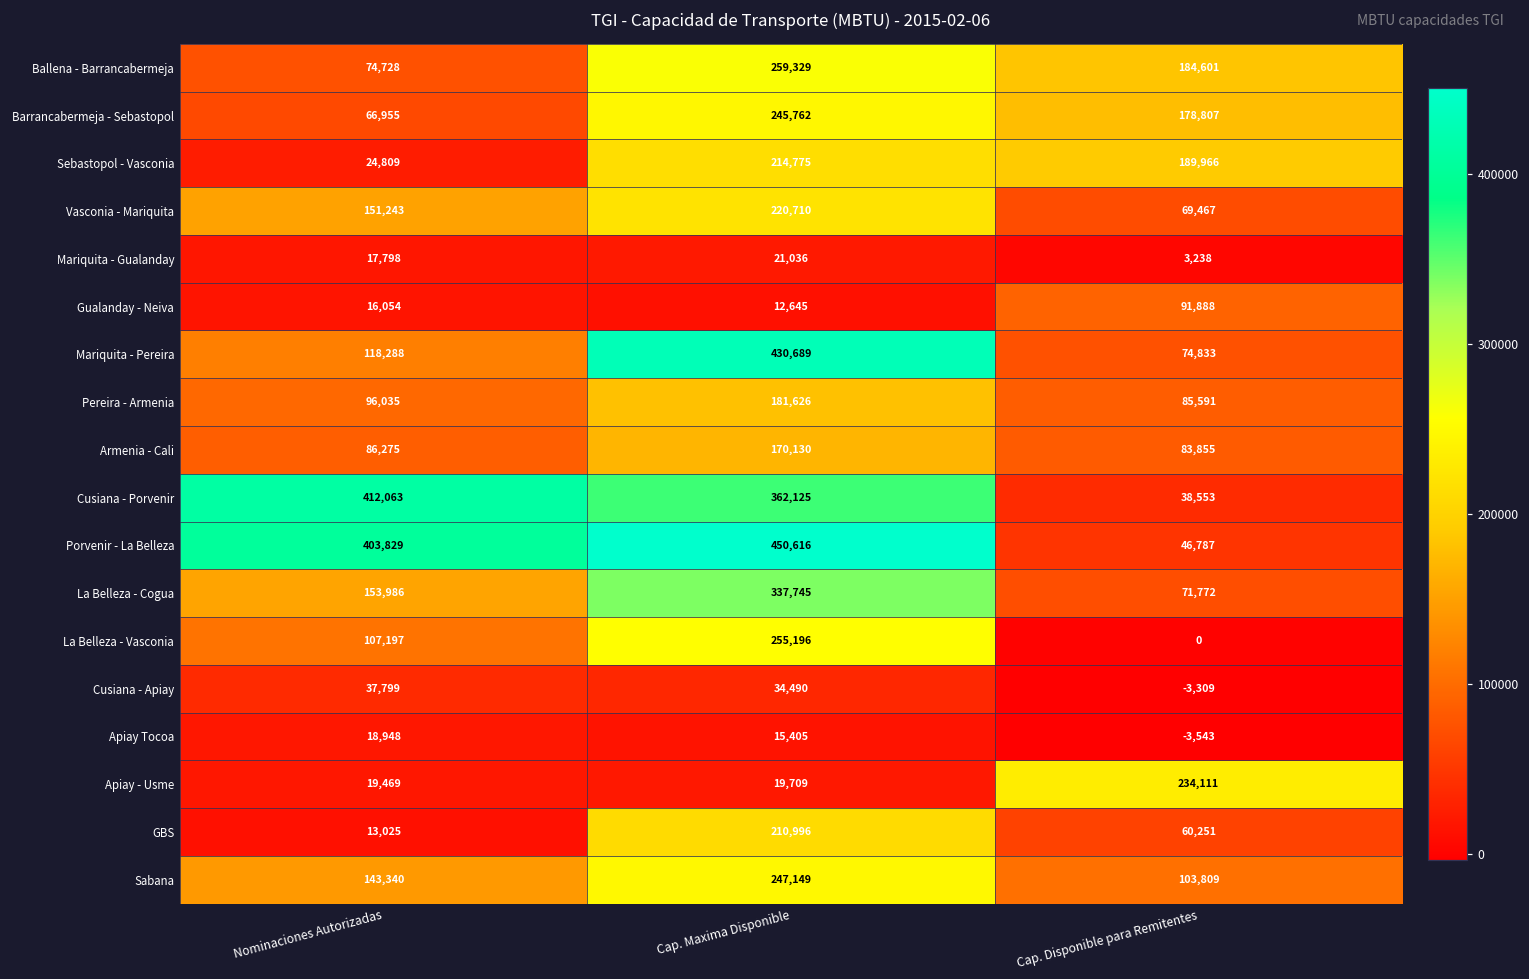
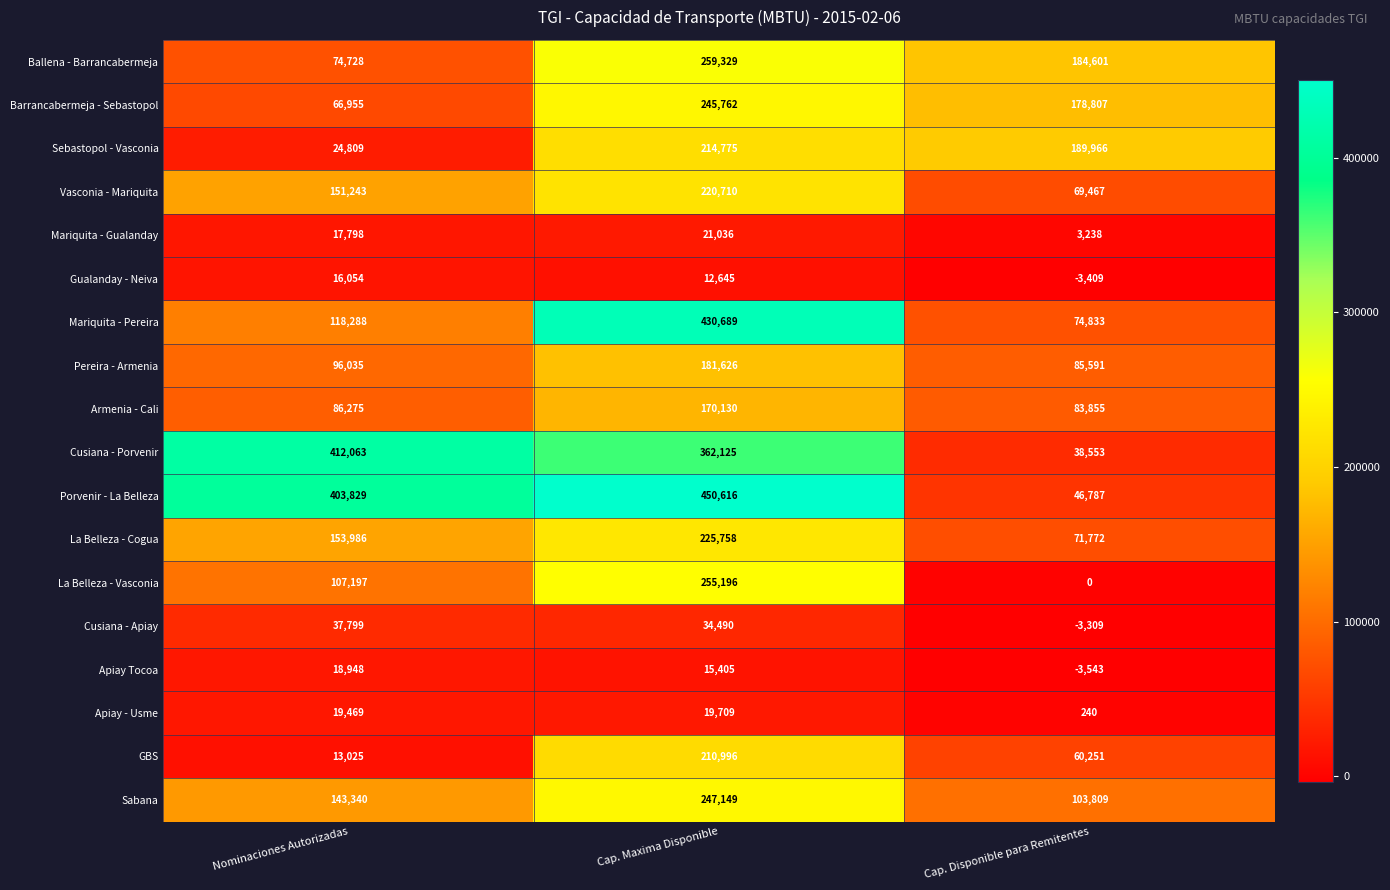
Gualanday - Neiva, Cap. Disponible para Remitentes: 91,888 -> -3,409
La Belleza - Cogua, Cap. Maxima Disponible: 337,745 -> 225,758
Apiay - Usme, Cap. Disponible para Remitentes: 234,111 -> 240
